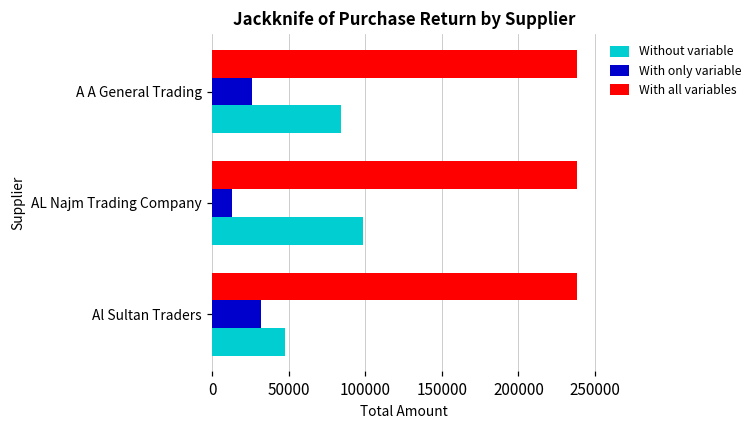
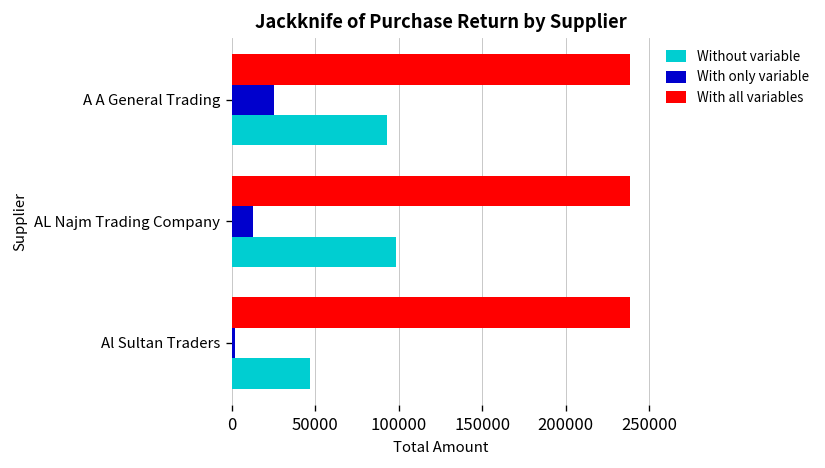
Without variable, A A General Trading: 84000 -> 93000
With only variable, Al Sultan Traders: 32000 -> 2000
